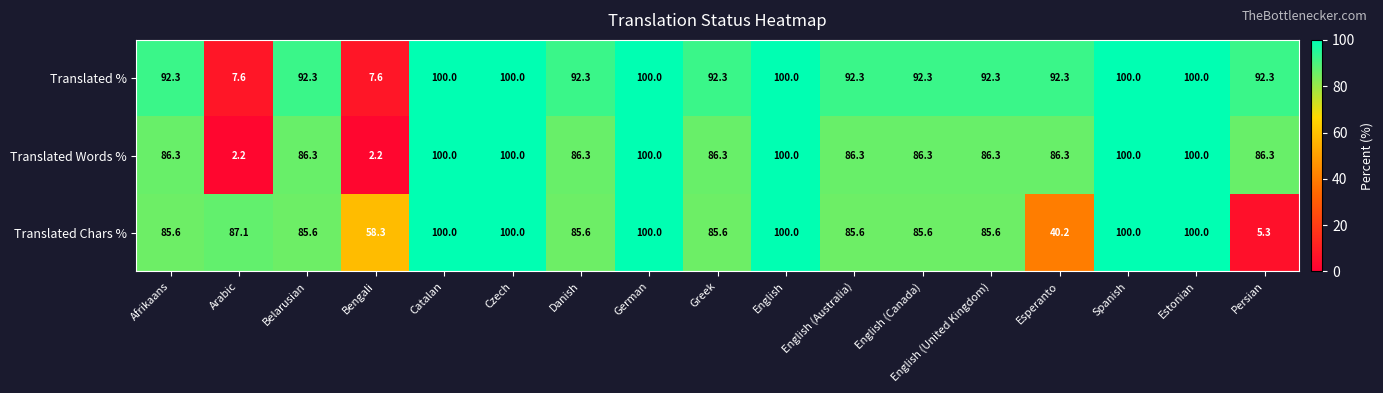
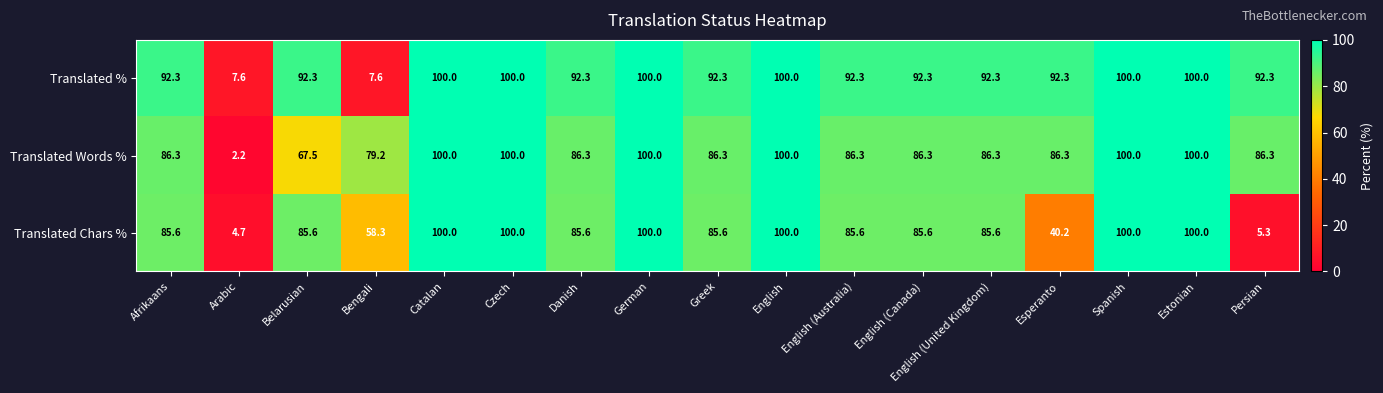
Translated Words %, Belarusian: 86.3 -> 67.5
Translated Words %, Bengali: 2.2 -> 79.2
Translated Chars %, Arabic: 87.1 -> 4.7
